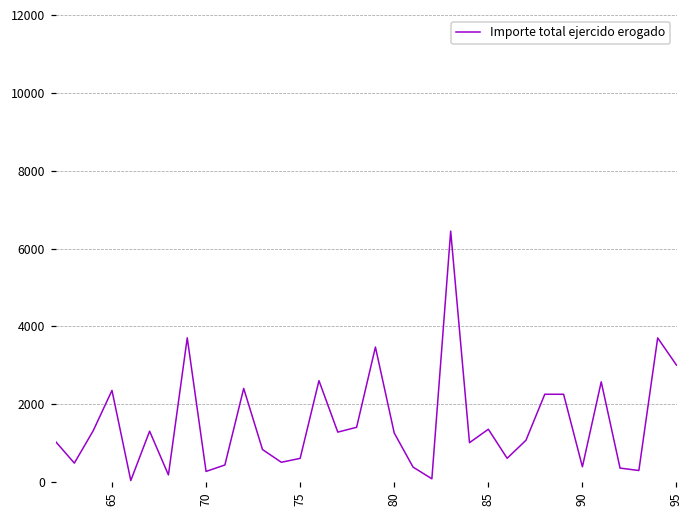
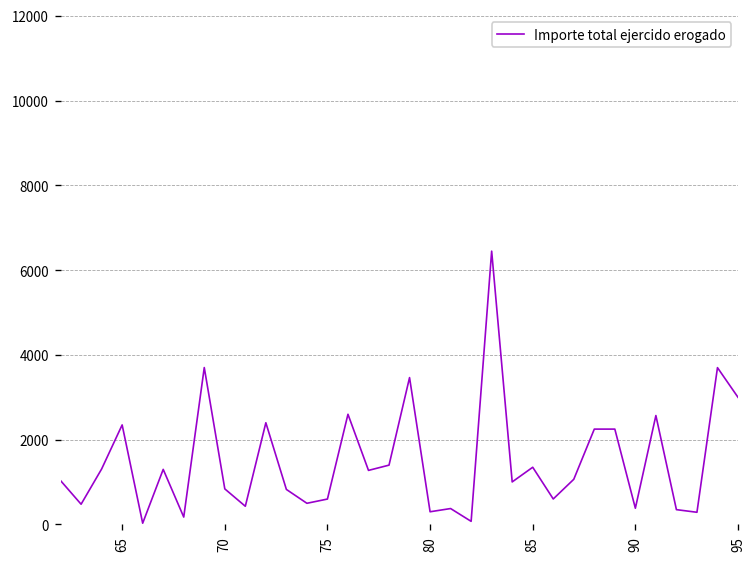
70: 300 -> 800
80: 1300 -> 300
